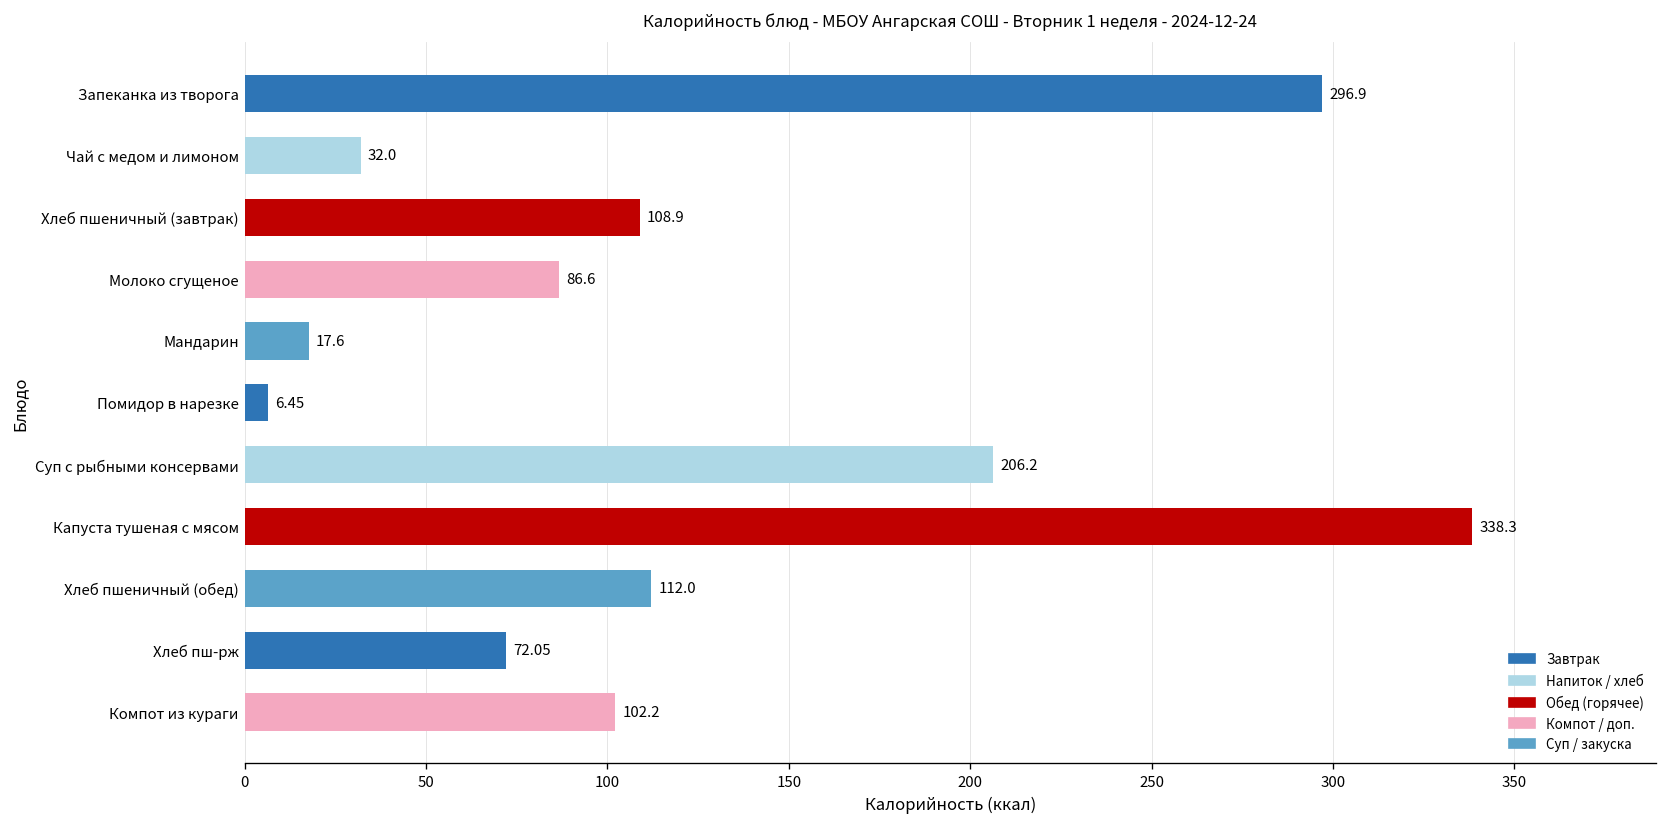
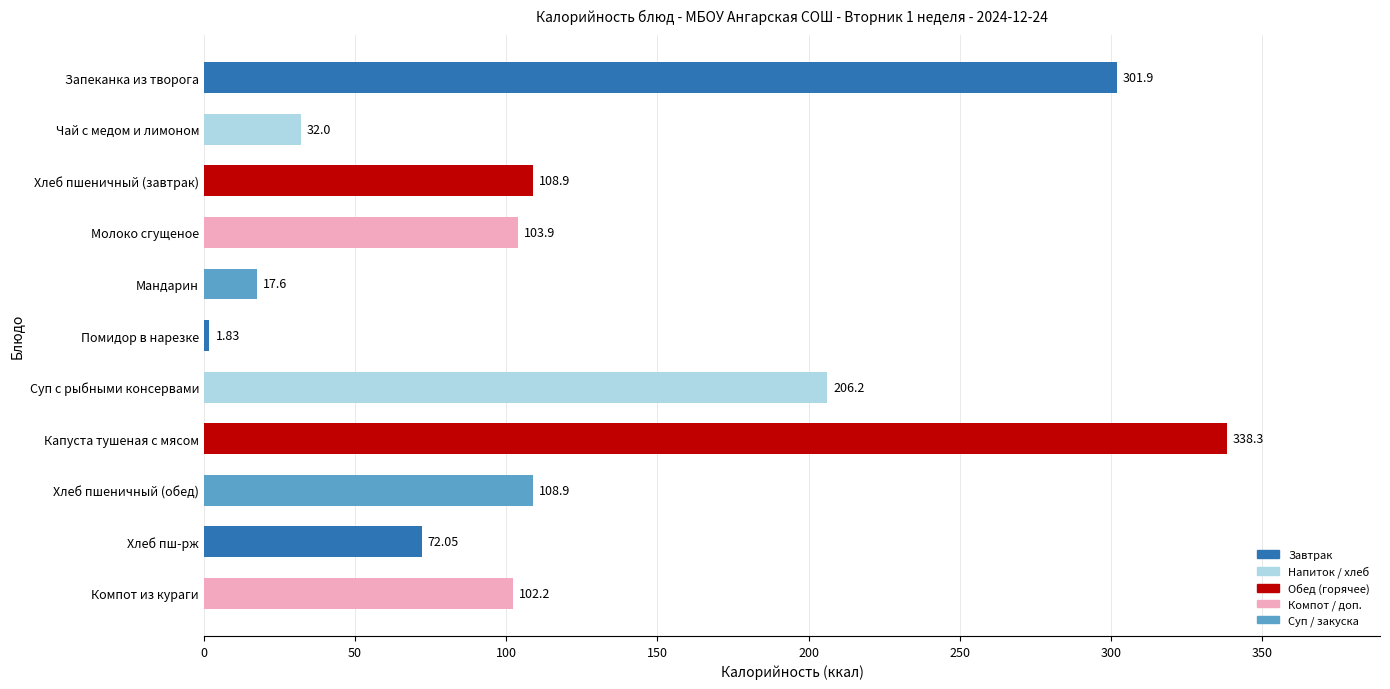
Запеканка из творога: 296.9 -> 301.9
Молоко сгущеное: 86.6 -> 103.9
Помидор в нарезке: 6.45 -> 1.83
Хлеб пшеничный (обед): 112.0 -> 108.9
